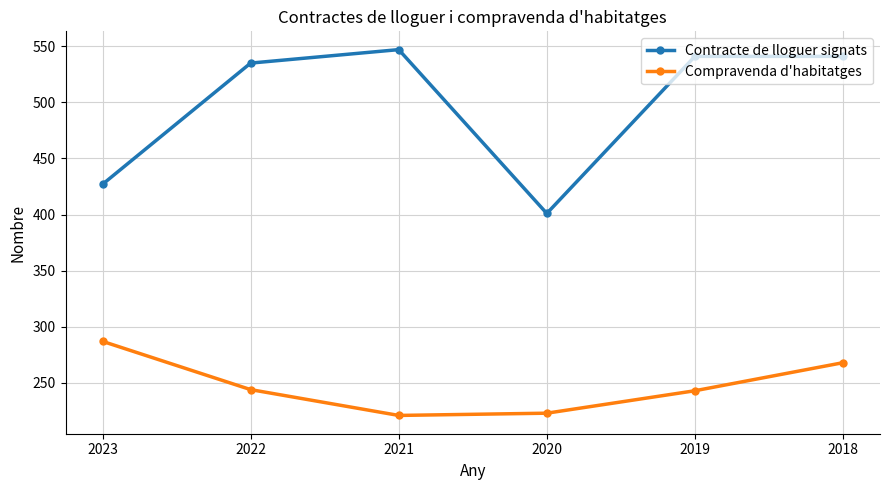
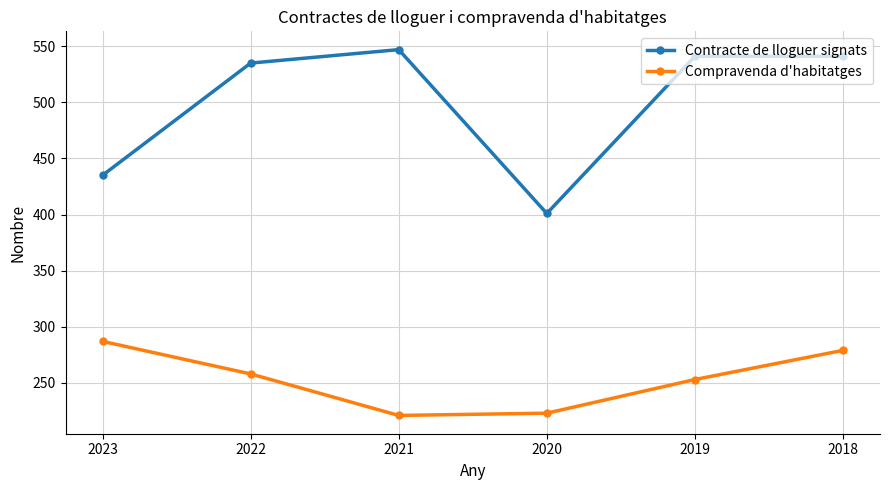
Contracte de lloguer signats, 2023: 427 -> 435
Compravenda d'habitatges, 2022: 244 -> 258
Compravenda d'habitatges, 2019: 243 -> 253
Compravenda d'habitatges, 2018: 268 -> 279
